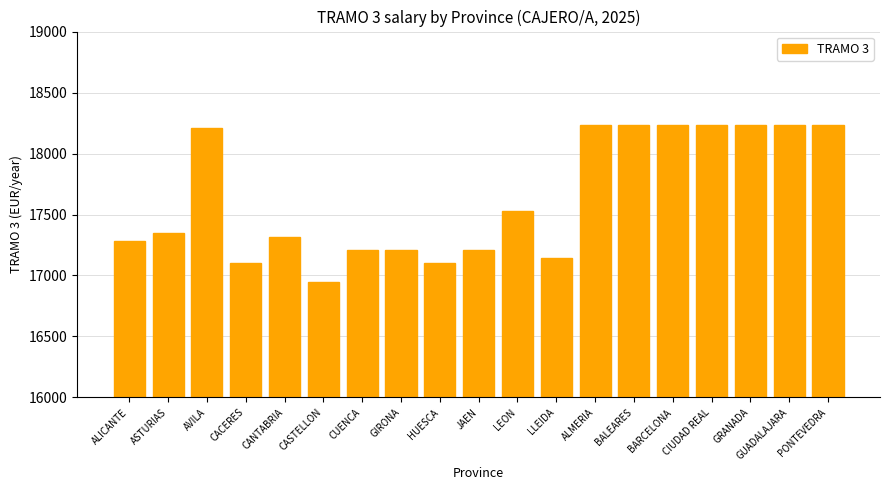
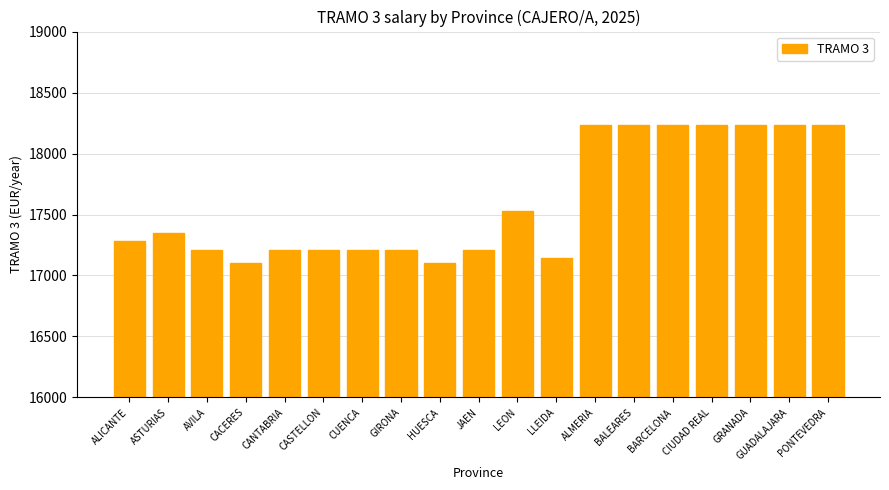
AVILA: 18210 -> 17210
CANTABRIA: 17320 -> 17210
CASTELLON: 16950 -> 17210
